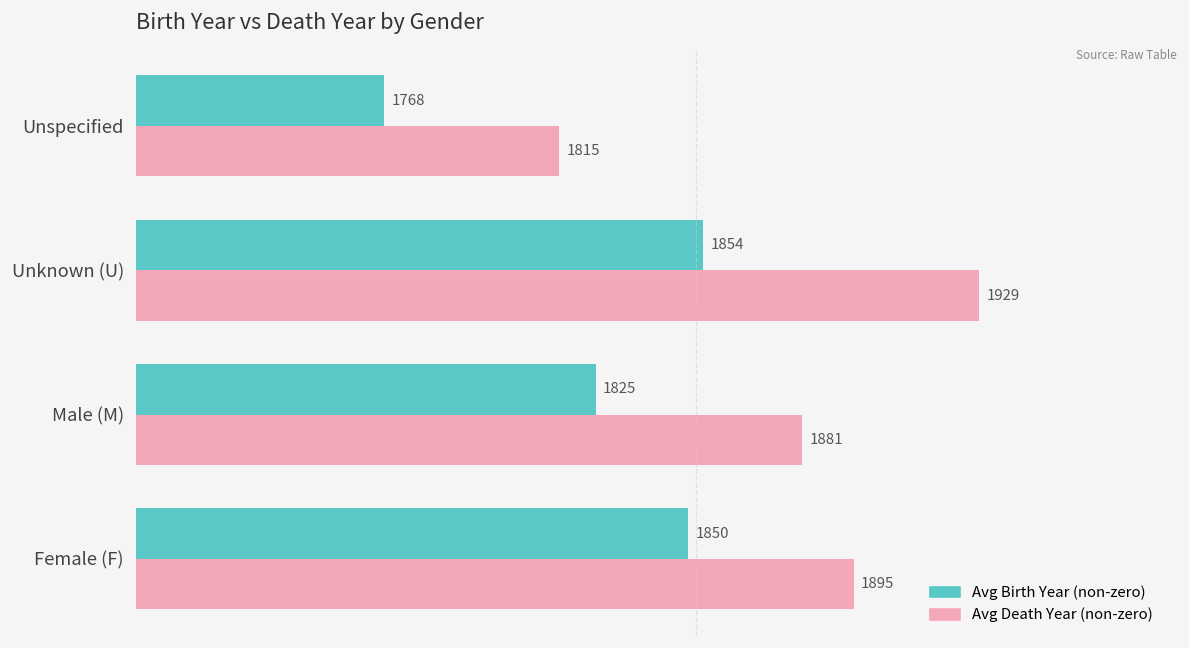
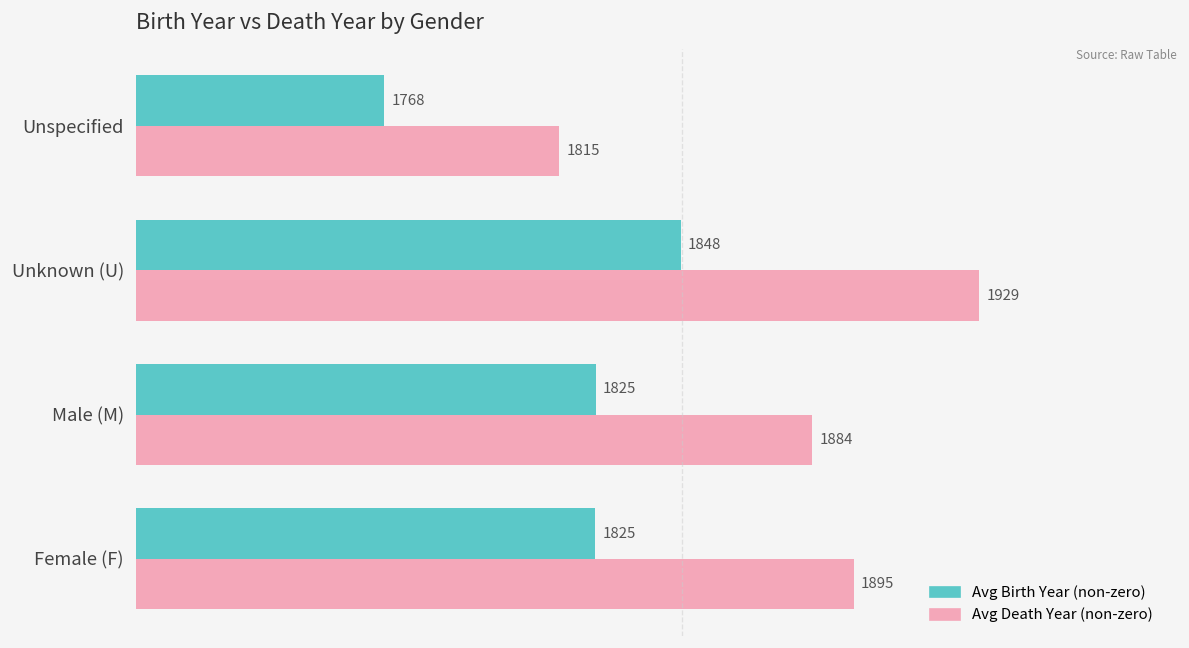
Avg Birth Year (non-zero), Unknown (U): 1854 -> 1848
Avg Death Year (non-zero), Male (M): 1881 -> 1884
Avg Birth Year (non-zero), Female (F): 1850 -> 1825
